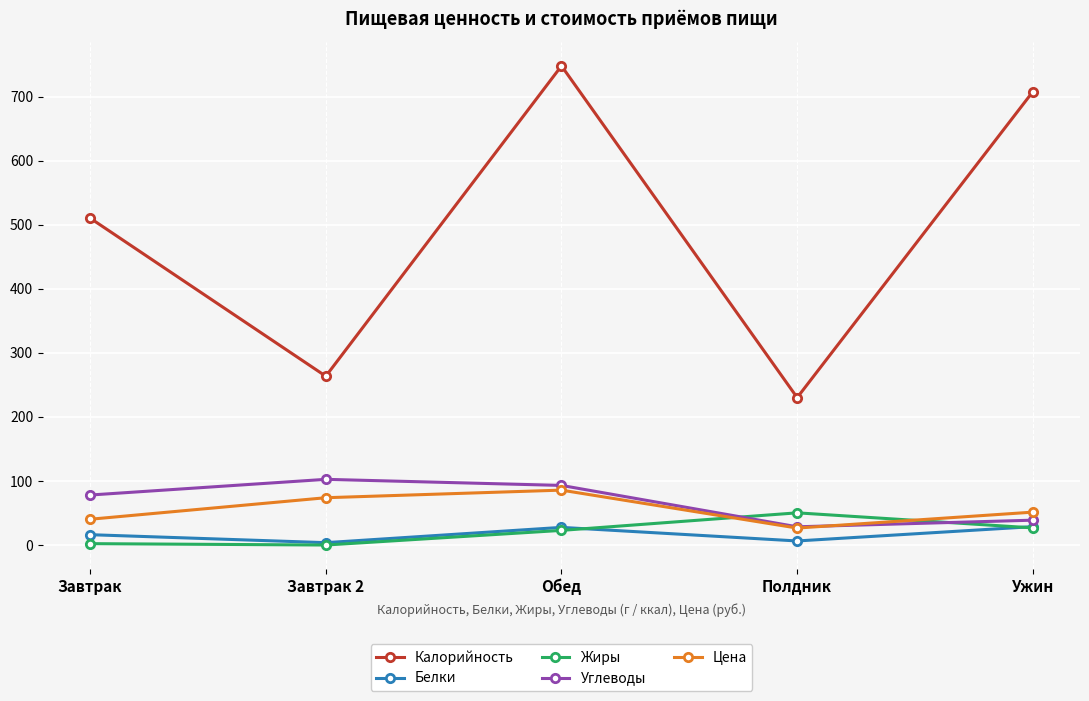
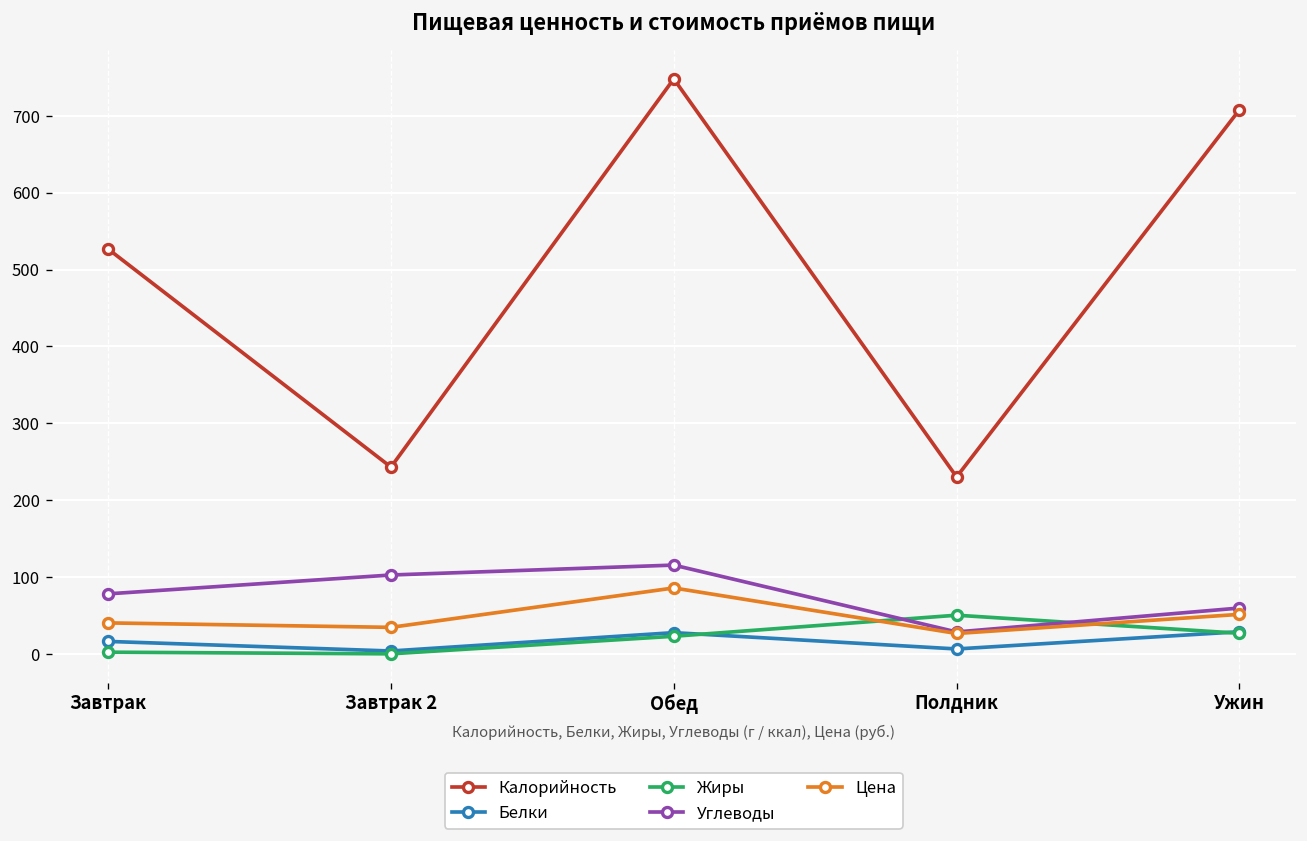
Калорийность, Завтрак: 510 -> 530
Калорийность, Завтрак 2: 260 -> 240
Цена, Завтрак 2: 70 -> 30
Углеводы, Обед: 90 -> 120
Углеводы, Ужин: 40 -> 60
